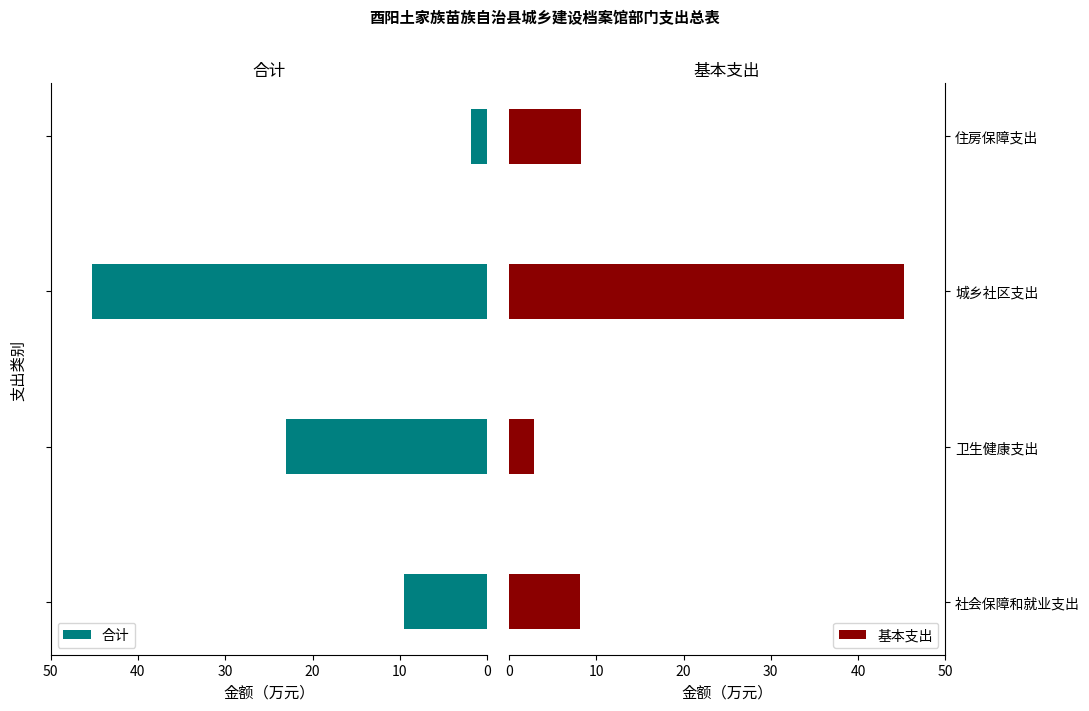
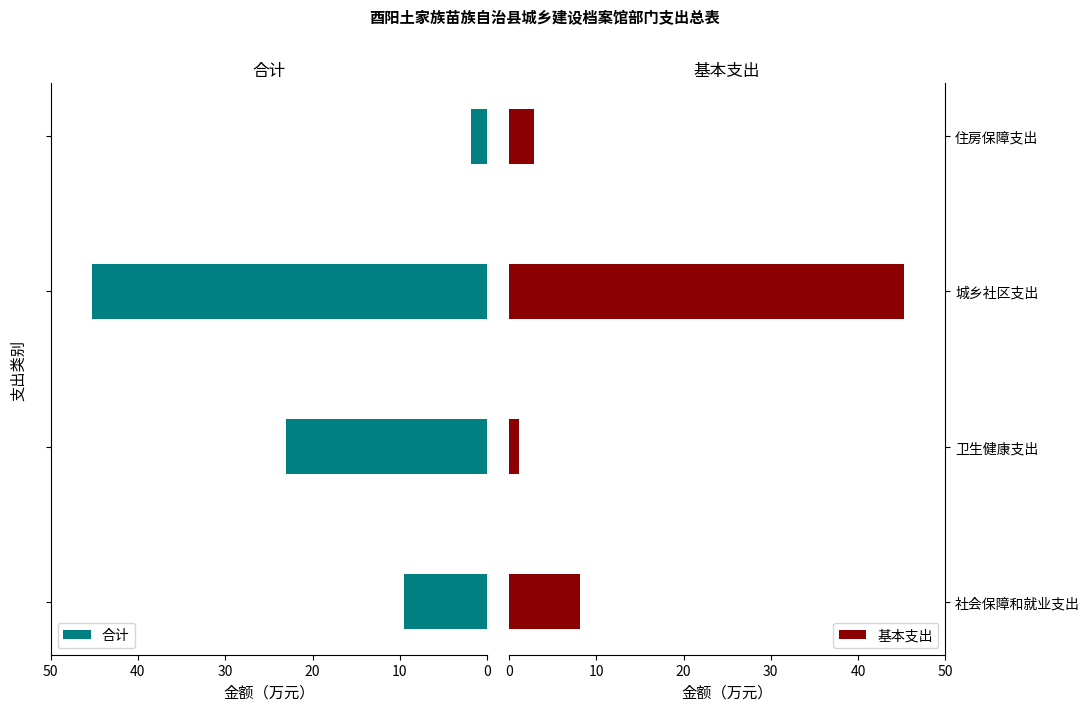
基本支出, 住房保障支出: 8 -> 3
基本支出, 卫生健康支出: 3 -> 1
